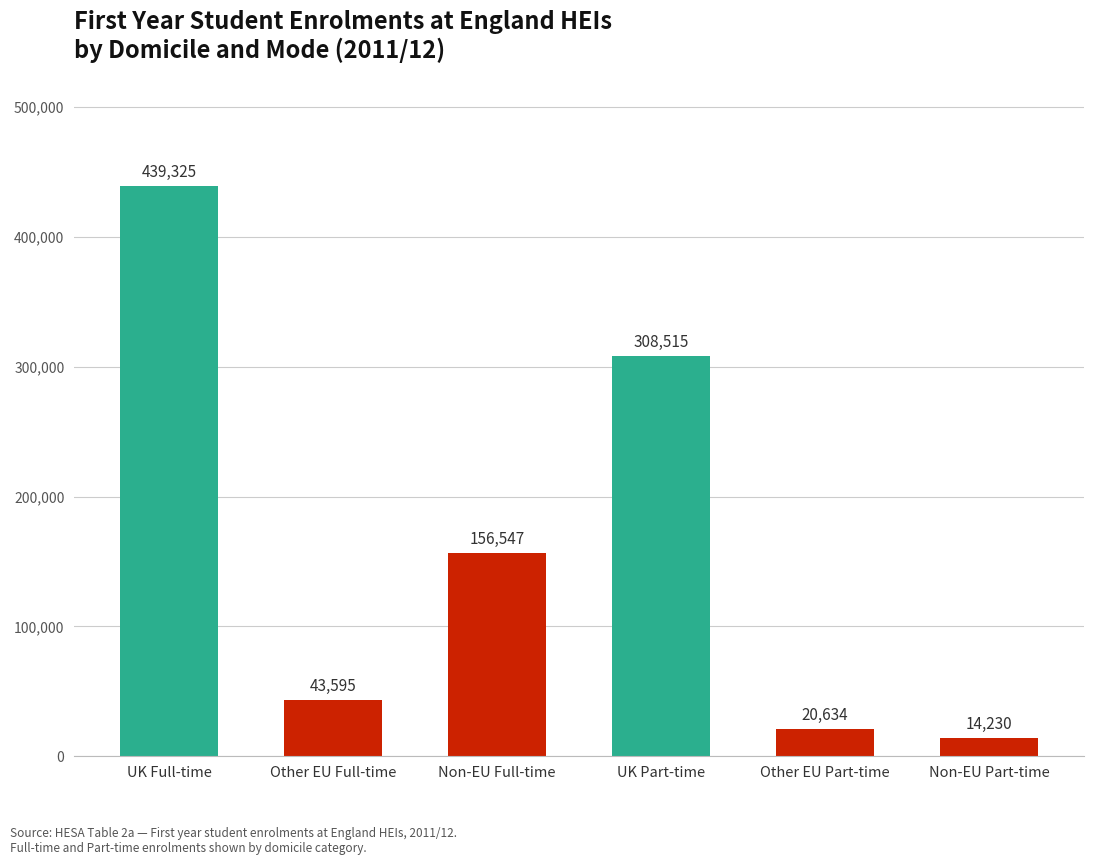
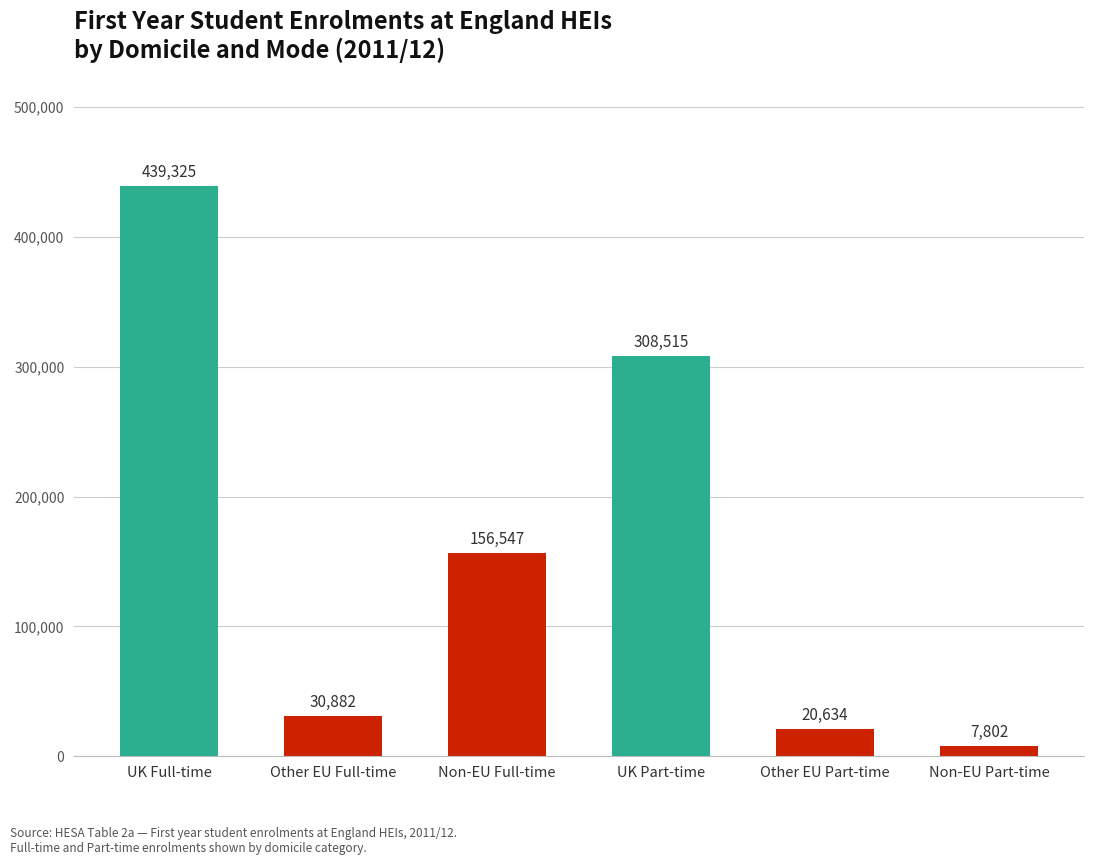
Other EU Full-time: 43,595 -> 30,882
Non-EU Part-time: 14,230 -> 7,802
